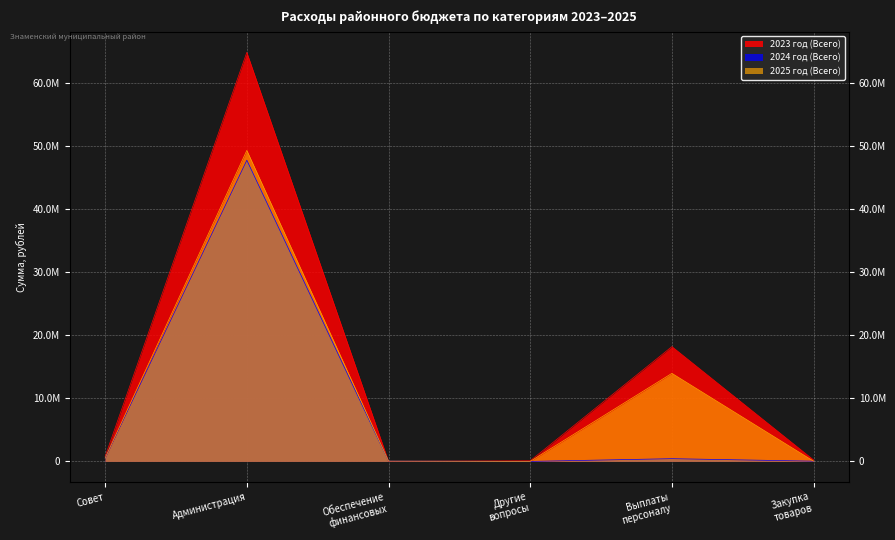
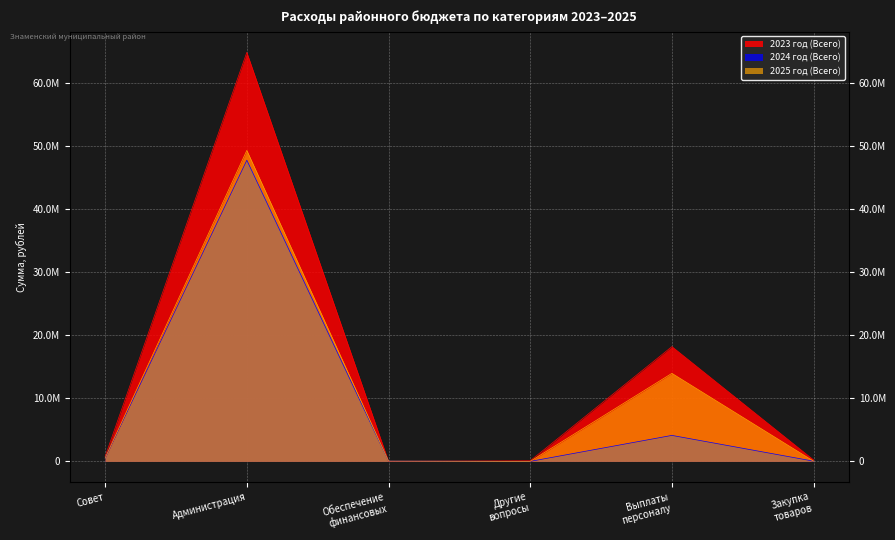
2024 год (Всего), Выплаты персоналу: 0 -> 4000000
